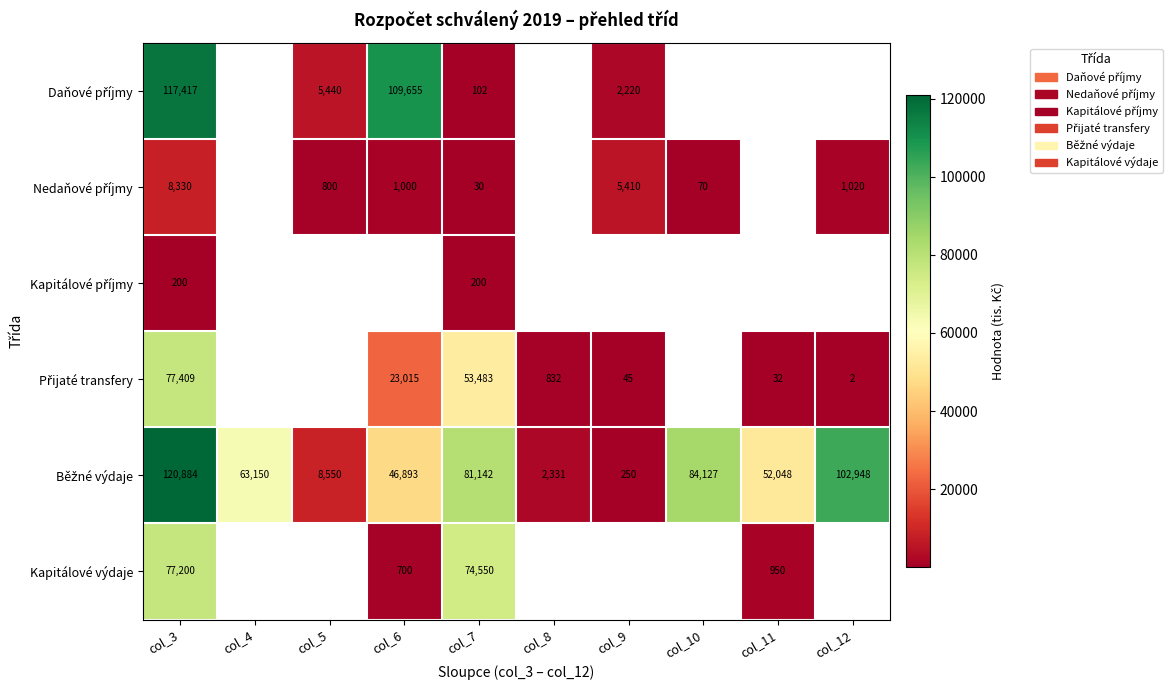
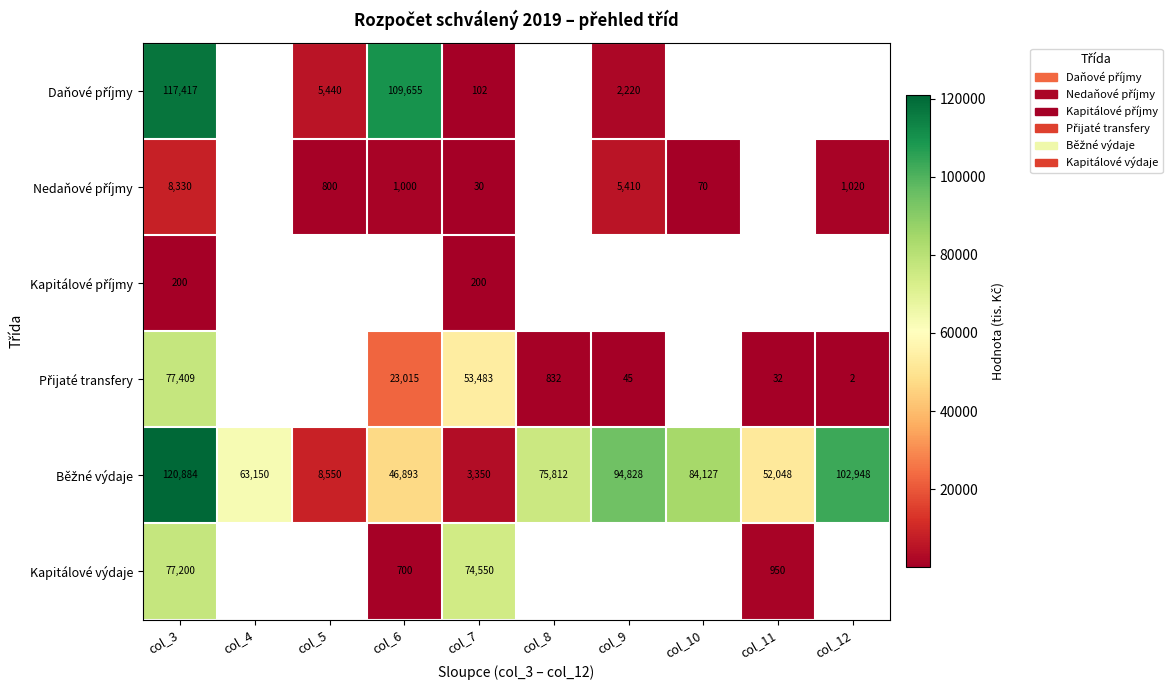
Běžné výdaje, col_7: 81,142 -> 3,350
Běžné výdaje, col_8: 2,331 -> 75,812
Běžné výdaje, col_9: 250 -> 94,828
